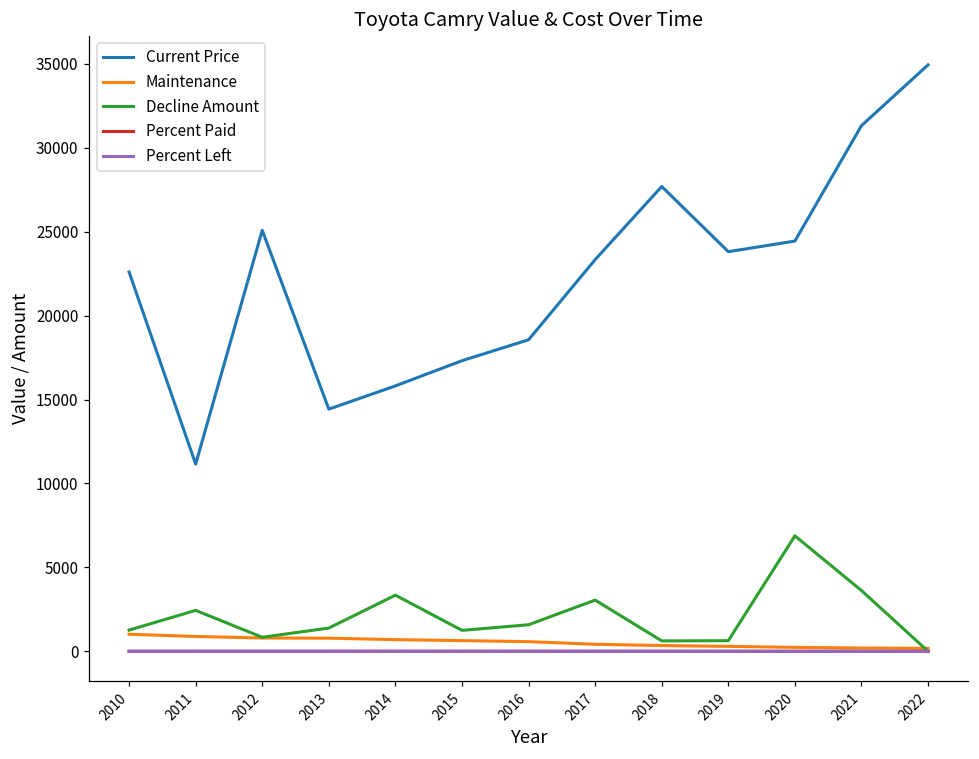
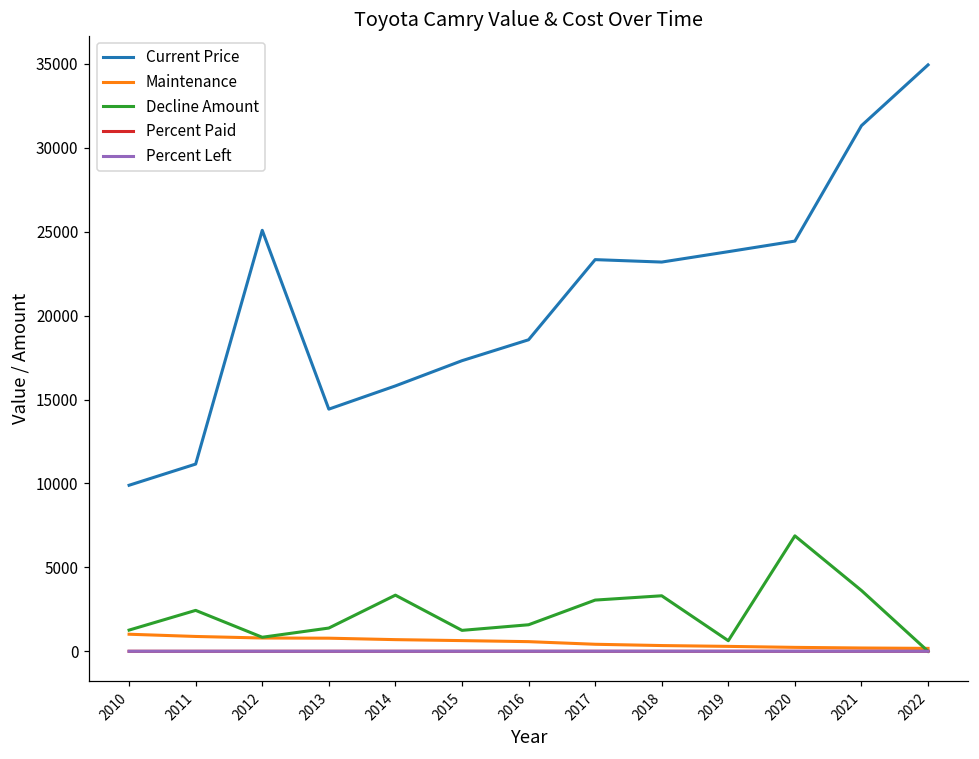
Current Price, 2010: 22600 -> 9900
Current Price, 2018: 27700 -> 23200
Decline Amount, 2018: 600 -> 3300
